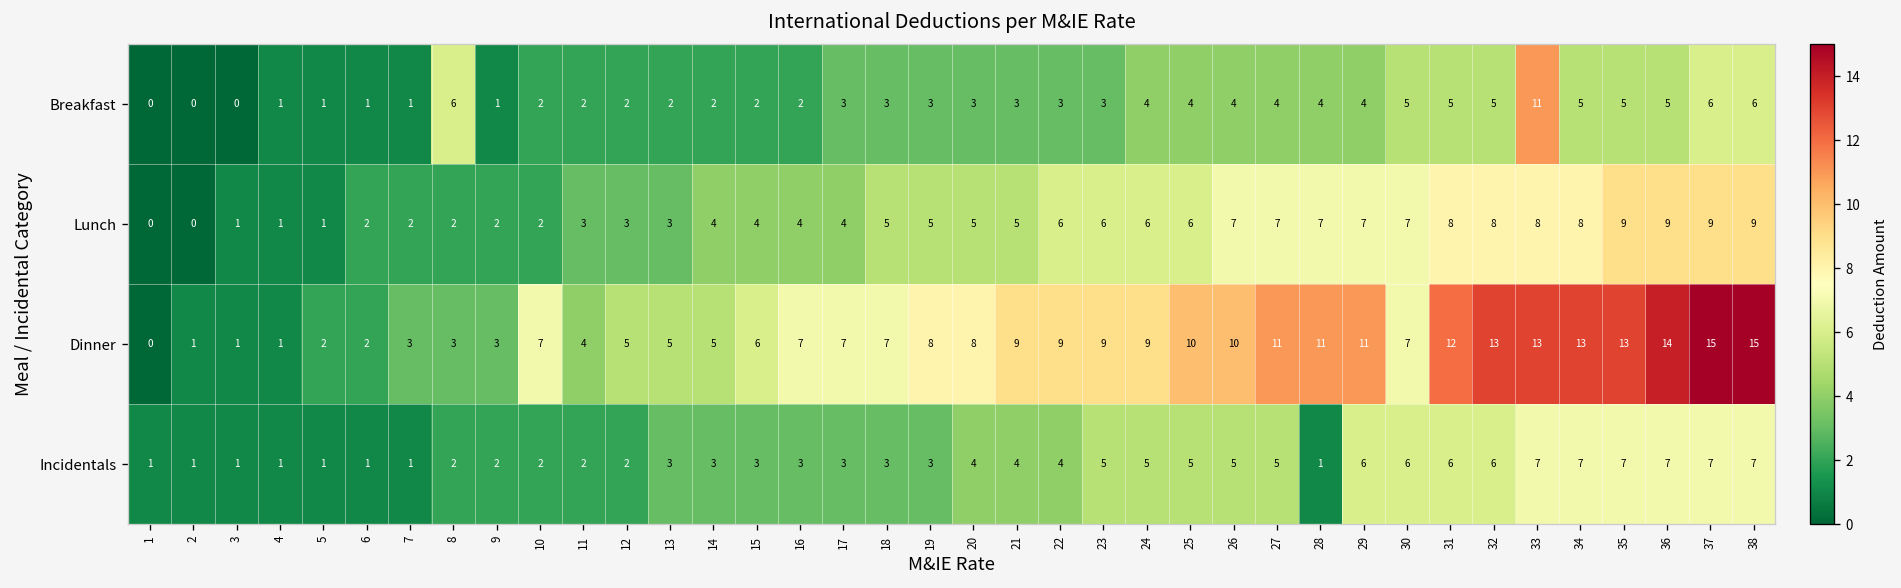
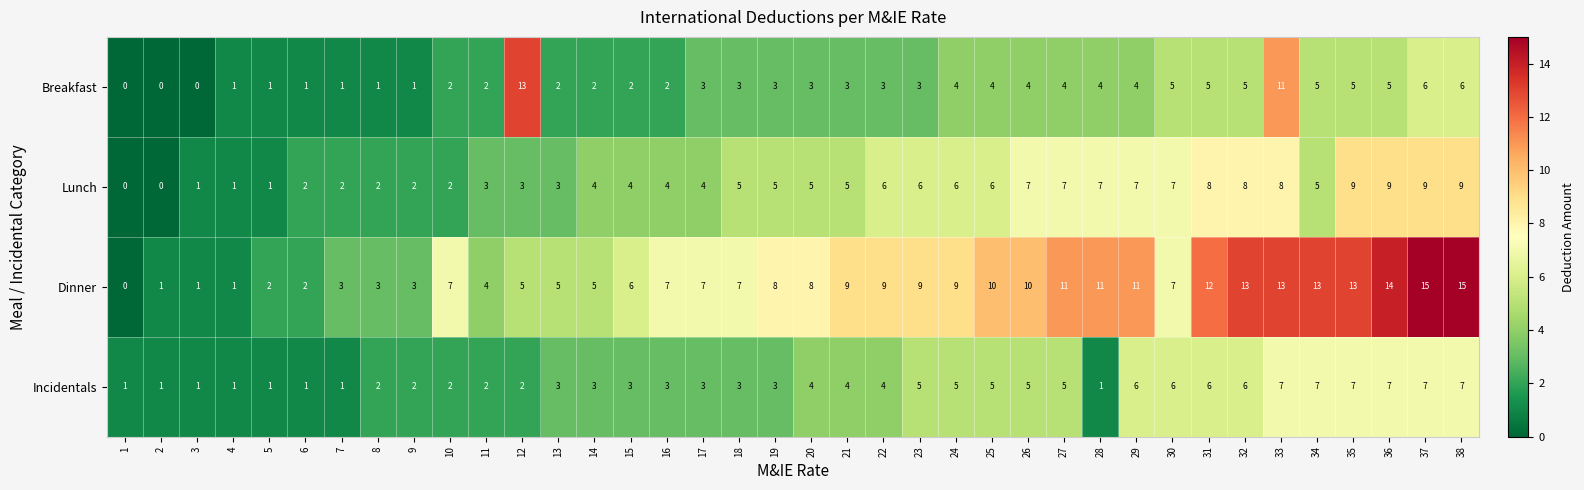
Breakfast, 8: 6 -> 1
Breakfast, 12: 2 -> 13
Lunch, 34: 8 -> 5
